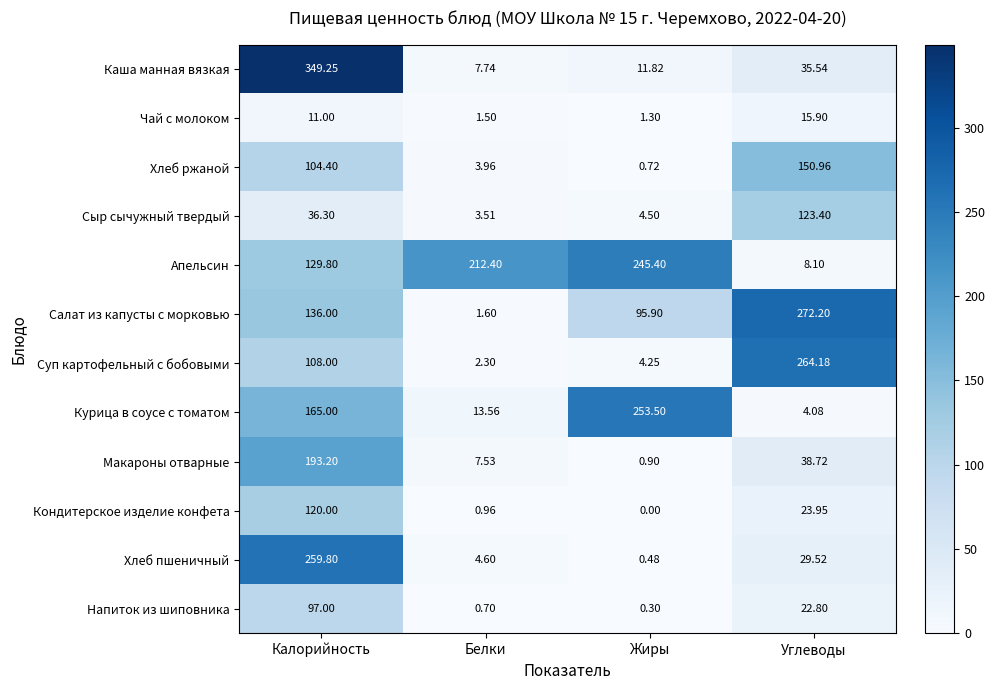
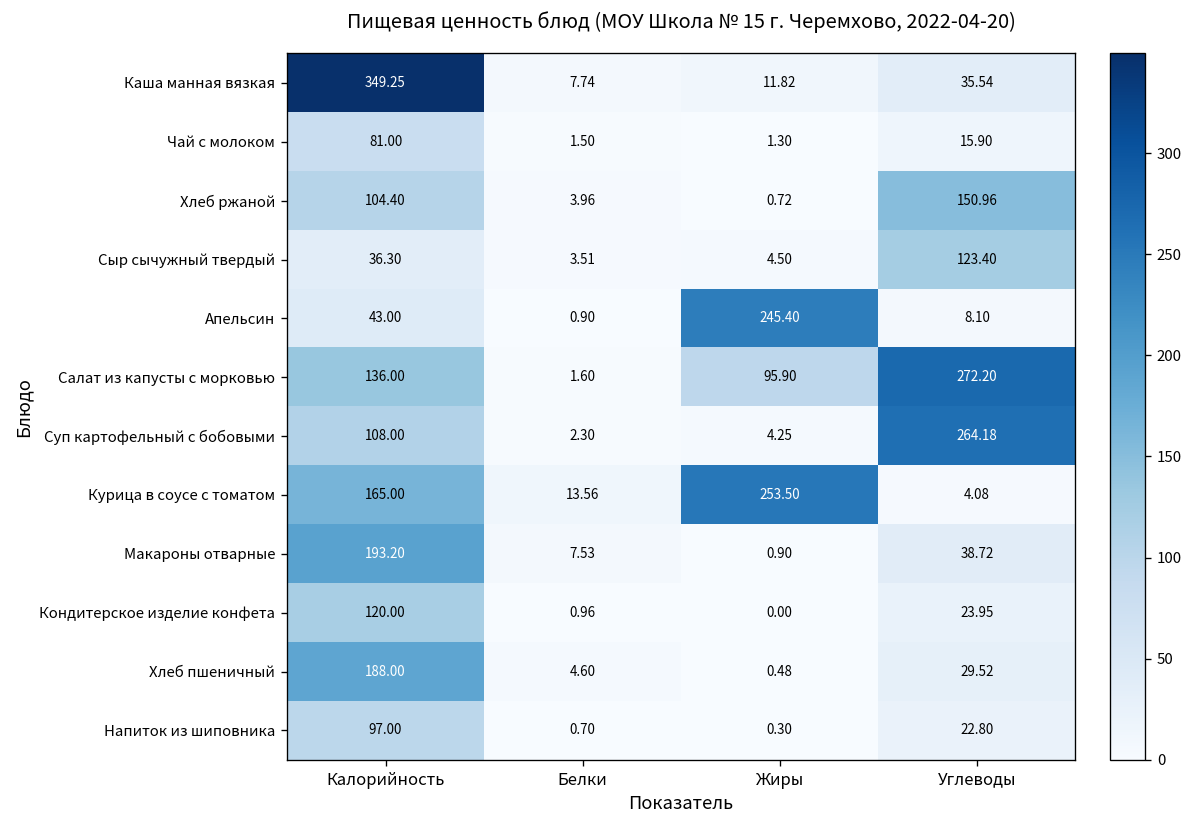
Чай с молоком, Калорийность: 11.00 -> 81.00
Апельсин, Калорийность: 129.80 -> 43.00
Апельсин, Белки: 212.40 -> 0.90
Хлеб пшеничный, Калорийность: 259.80 -> 188.00
